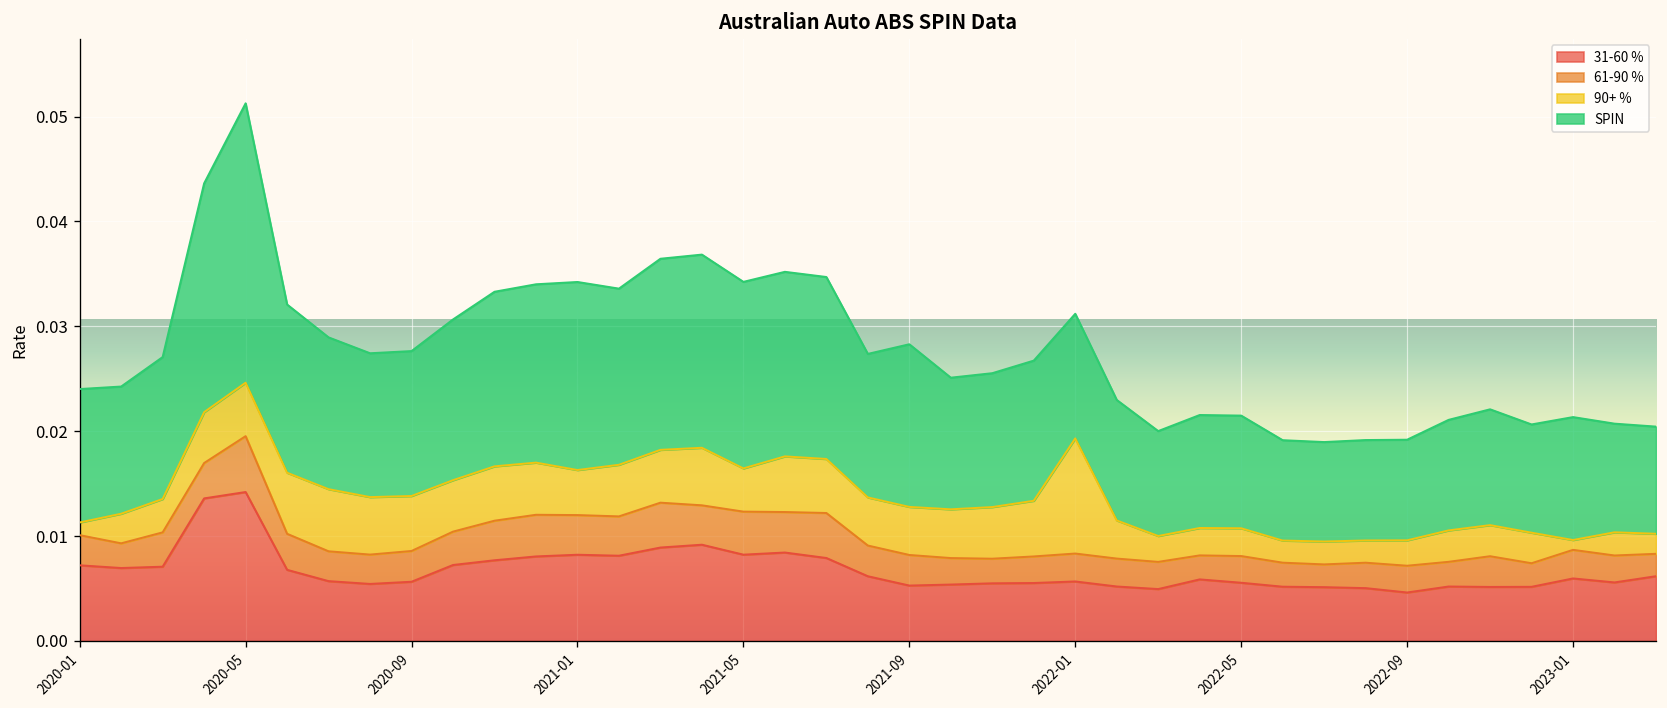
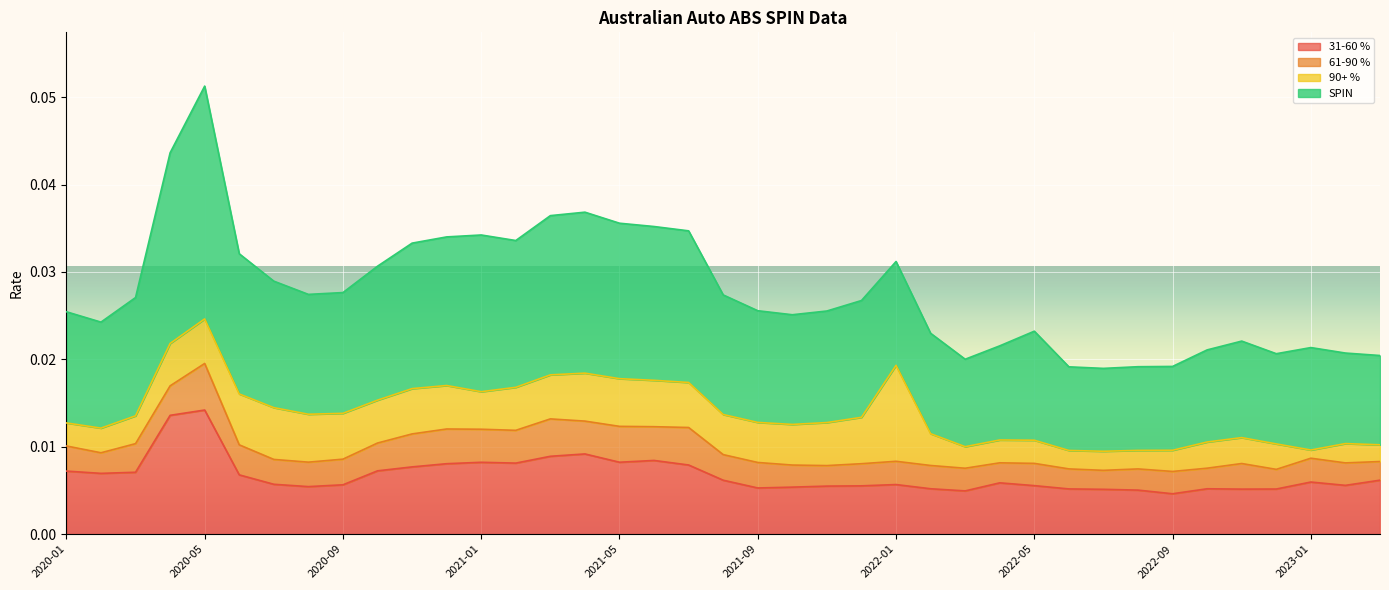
90+ %, 2020-01: 0.001 -> 0.003
90+ %, 2021-05: 0.004 -> 0.005
SPIN, 2021-09: 0.016 -> 0.013
SPIN, 2022-05: 0.011 -> 0.012
